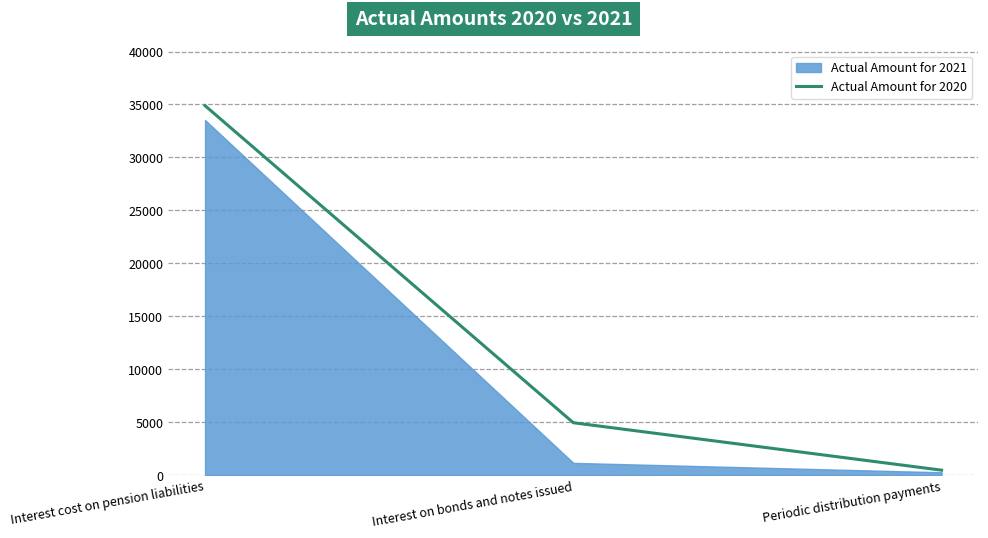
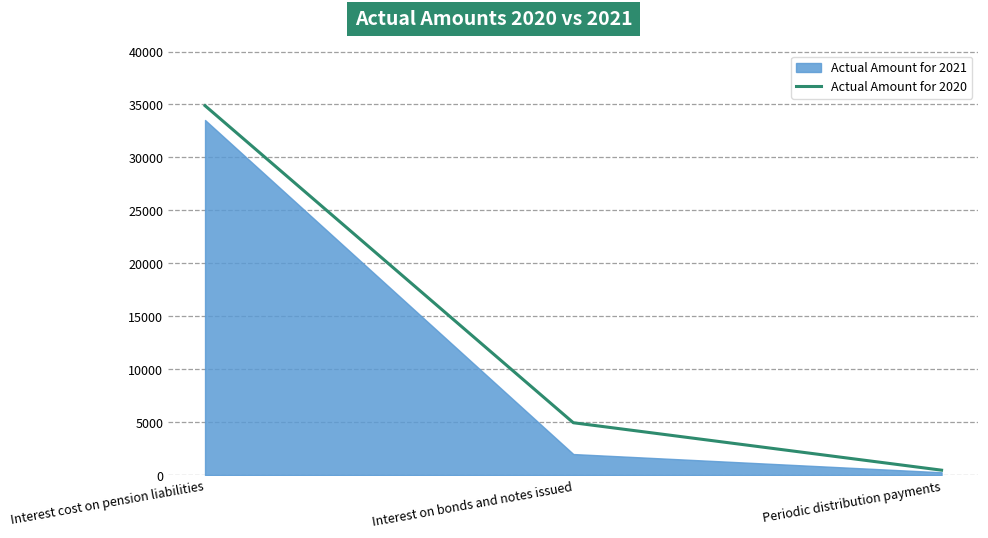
Actual Amount for 2021, Interest on bonds and notes issued: 1200 -> 2000
